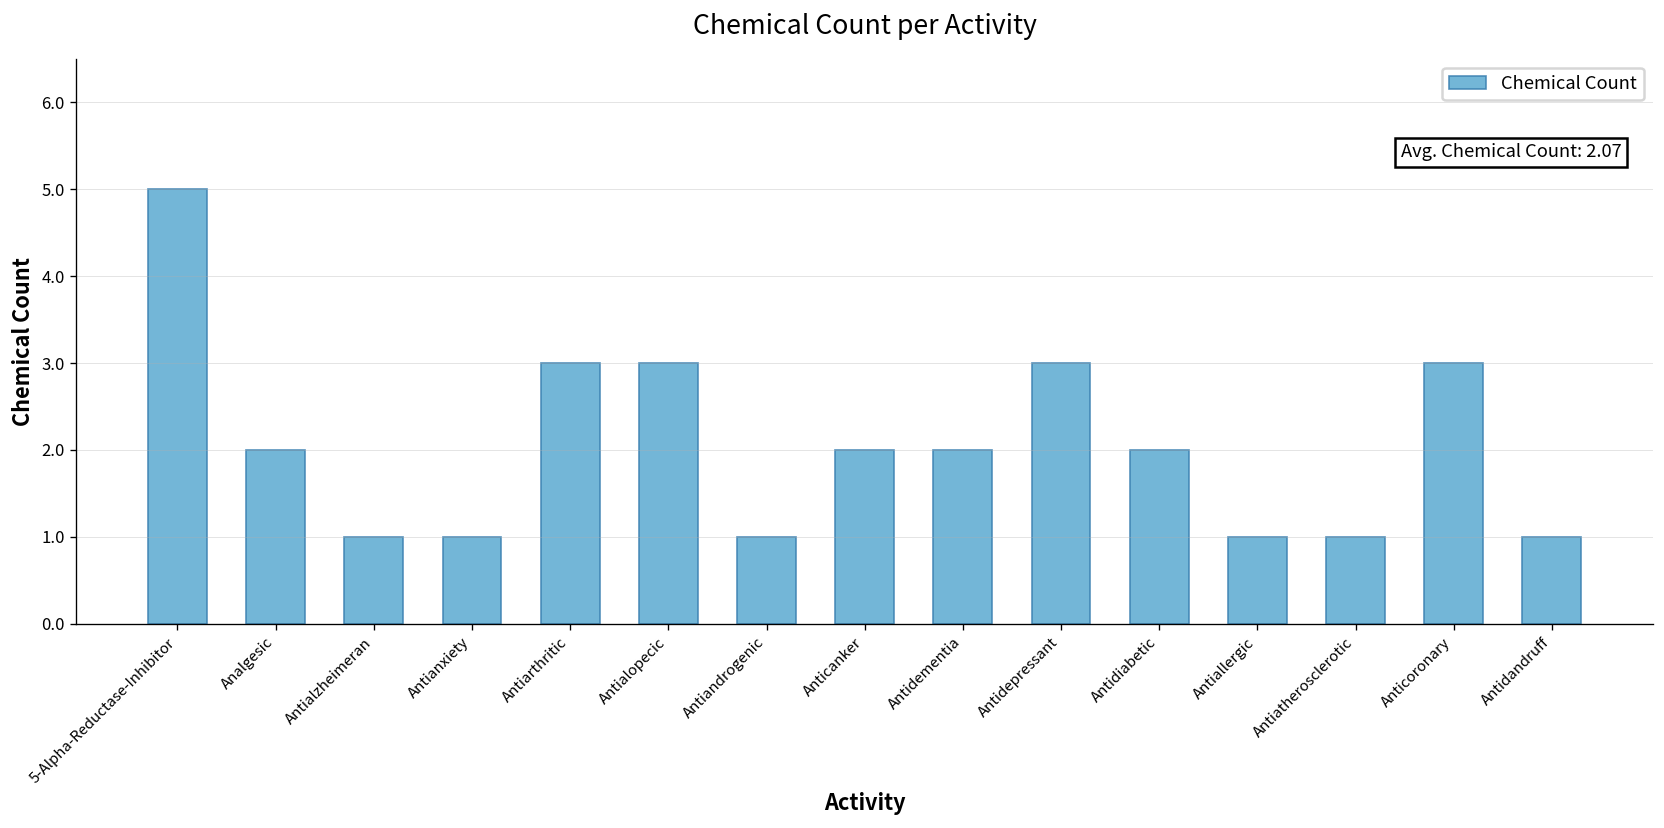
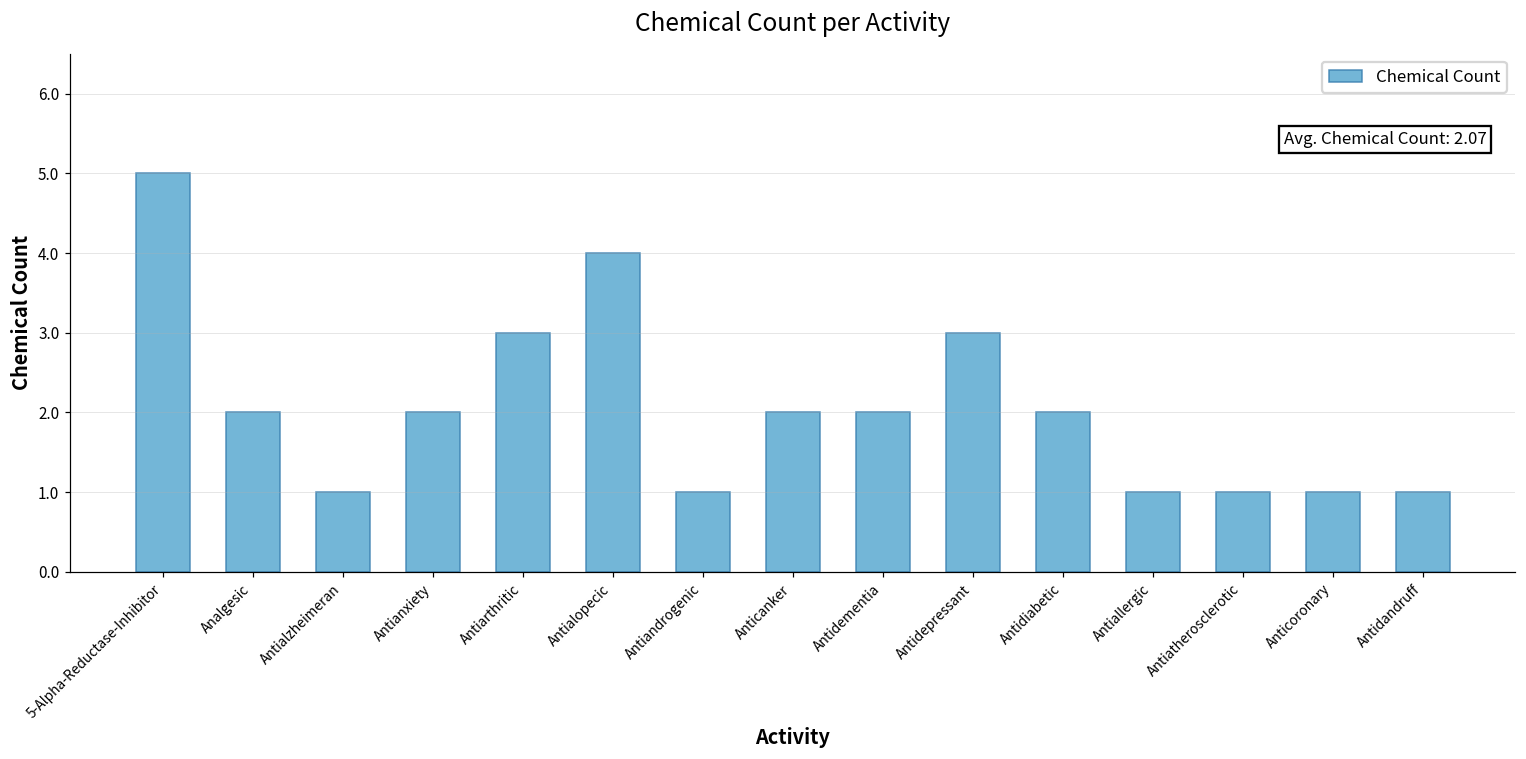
Antianxiety: 1 -> 2
Antialopecic: 3 -> 4
Anticoronary: 3 -> 1
